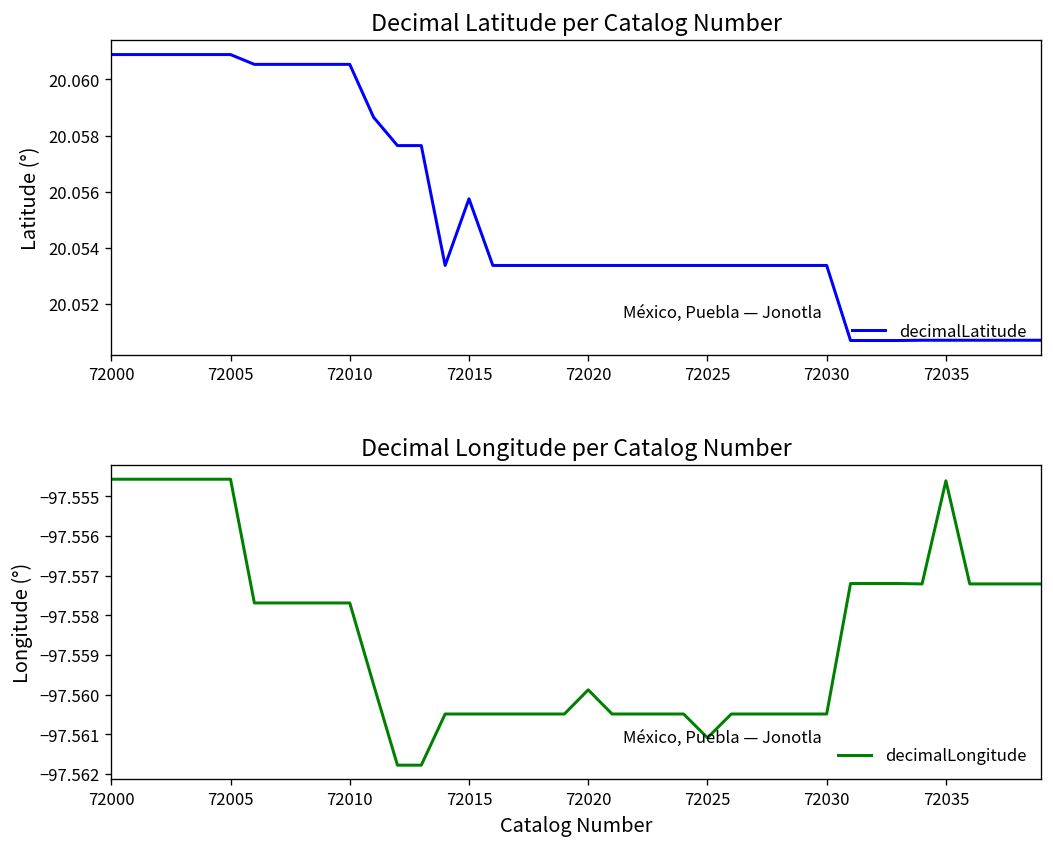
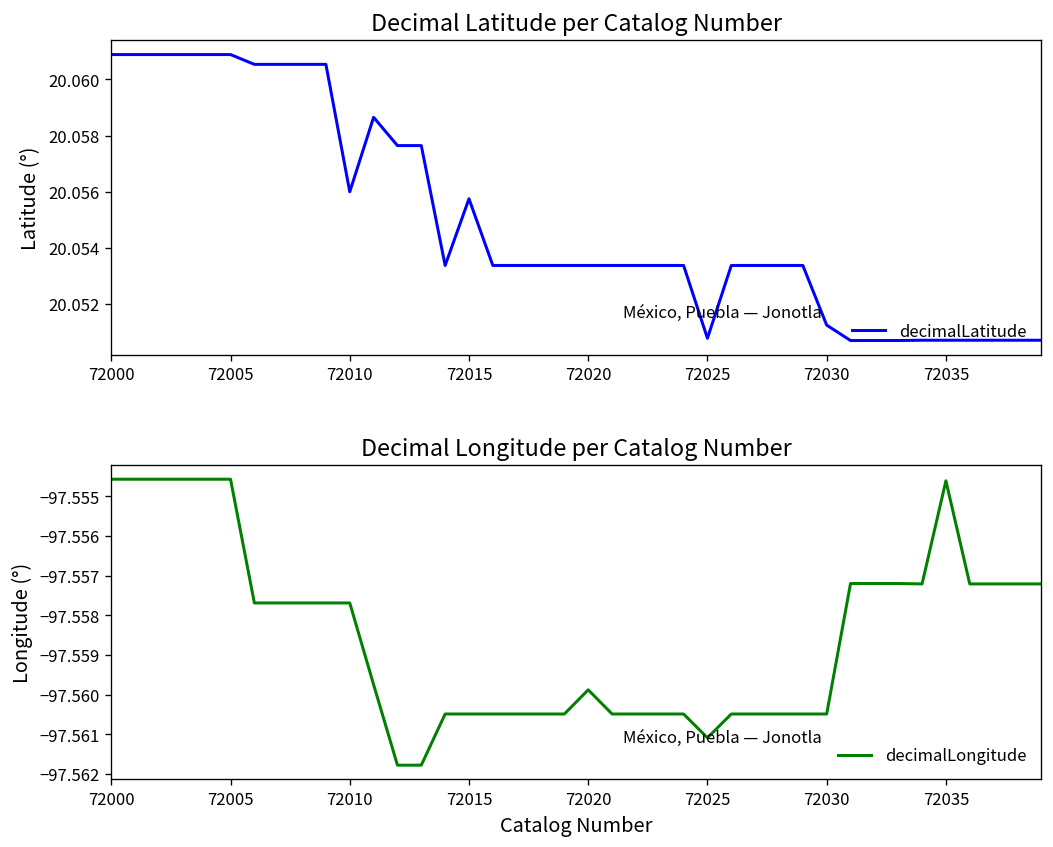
Decimal Latitude per Catalog Number, 72010: 20.0605 -> 20.0560
Decimal Latitude per Catalog Number, 72025: 20.0534 -> 20.0508
Decimal Latitude per Catalog Number, 72030: 20.0534 -> 20.0512
